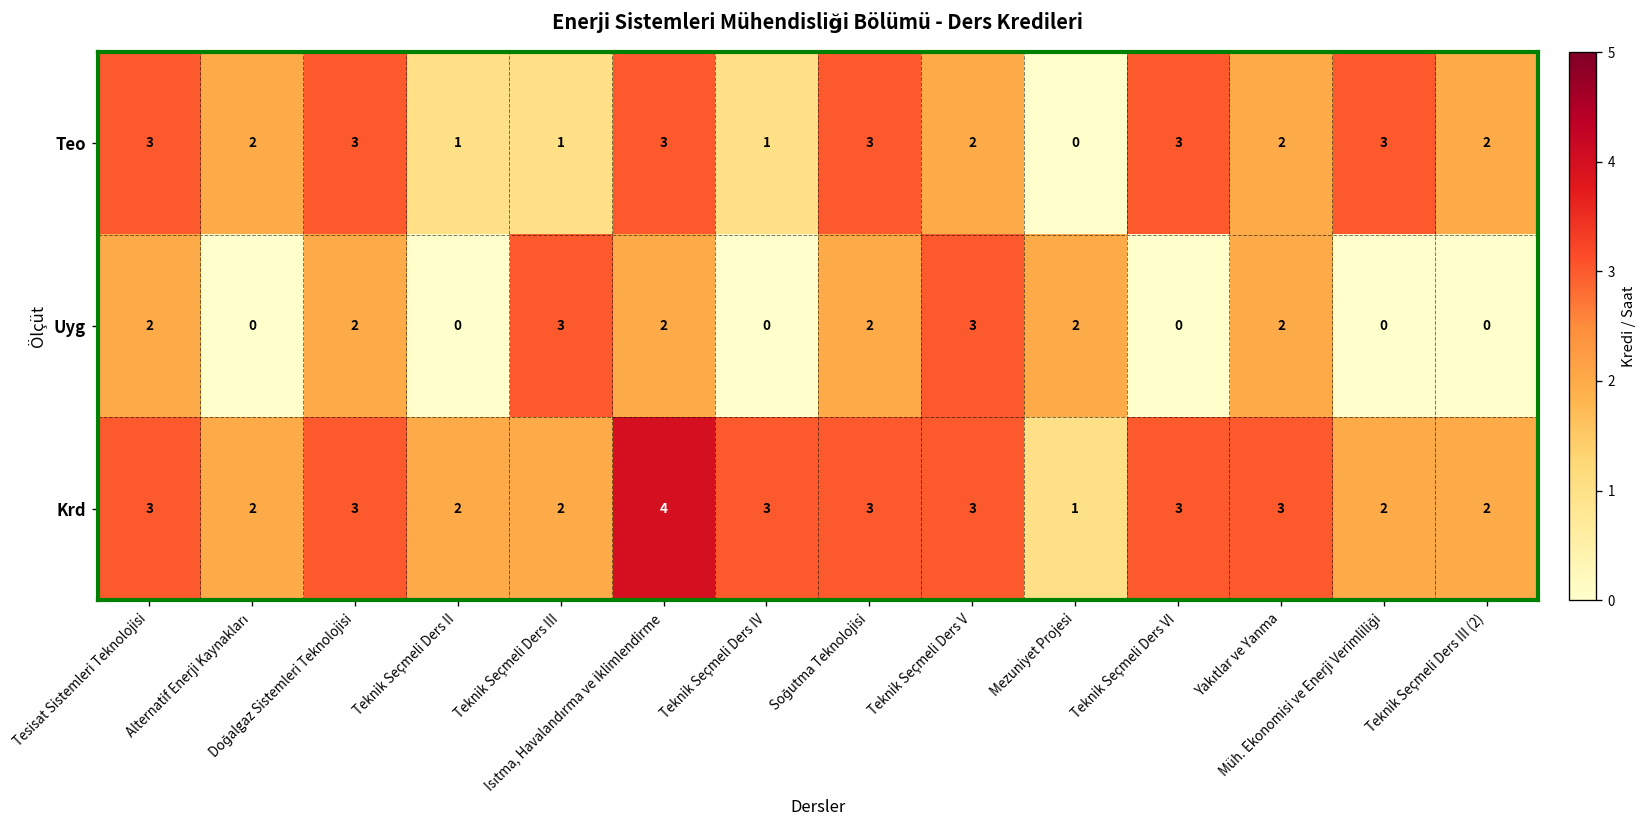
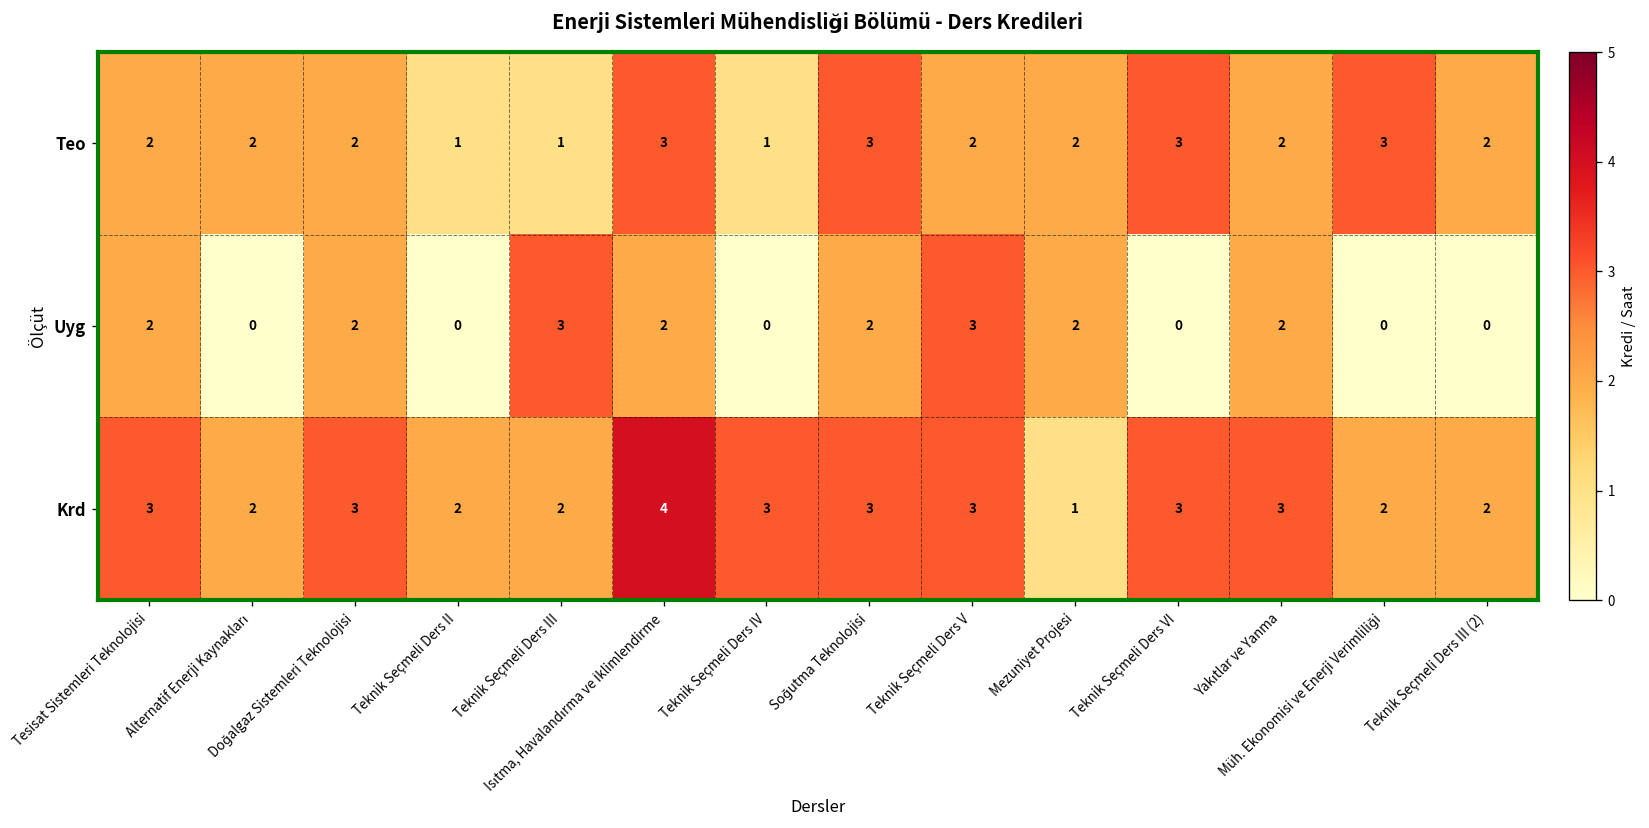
Teo, Tesisat Sistemleri Teknolojisi: 3 -> 2
Teo, Doğalgaz Sistemleri Teknolojisi: 3 -> 2
Teo, Mezuniyet Projesi: 0 -> 2
